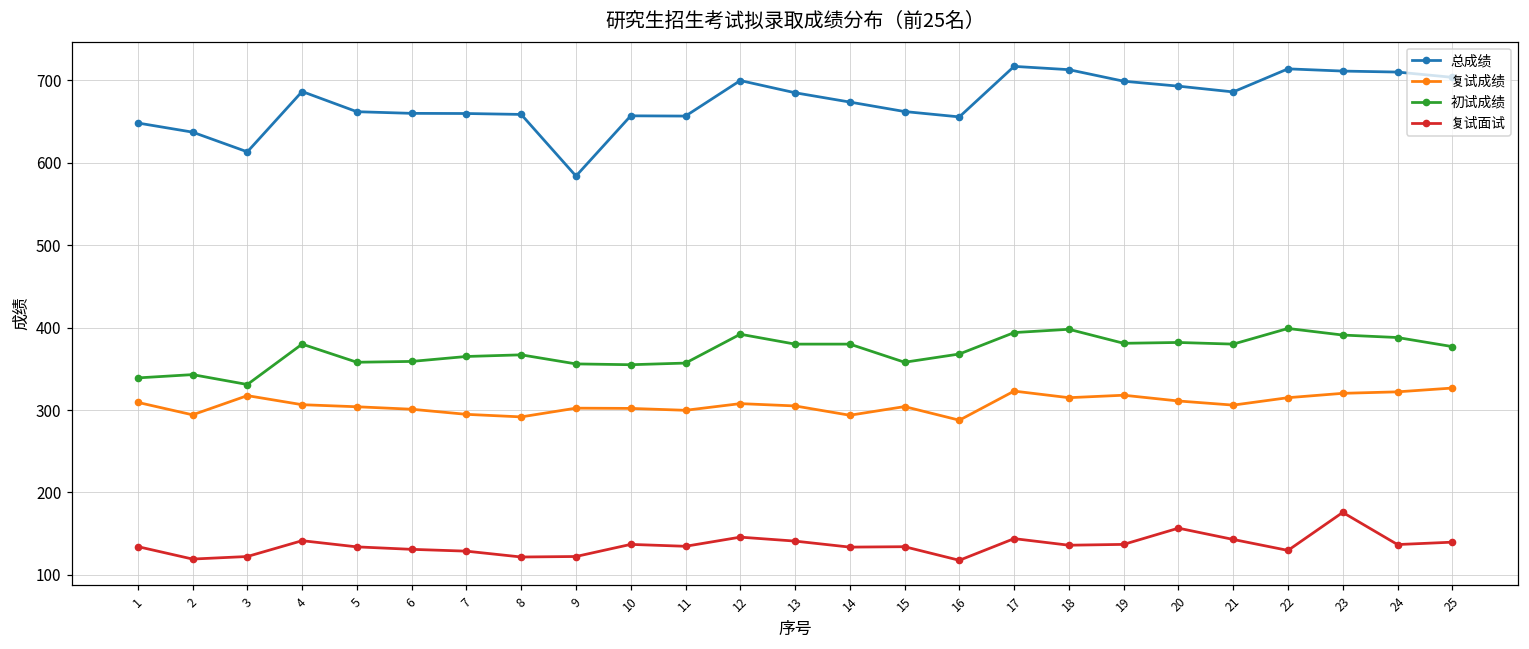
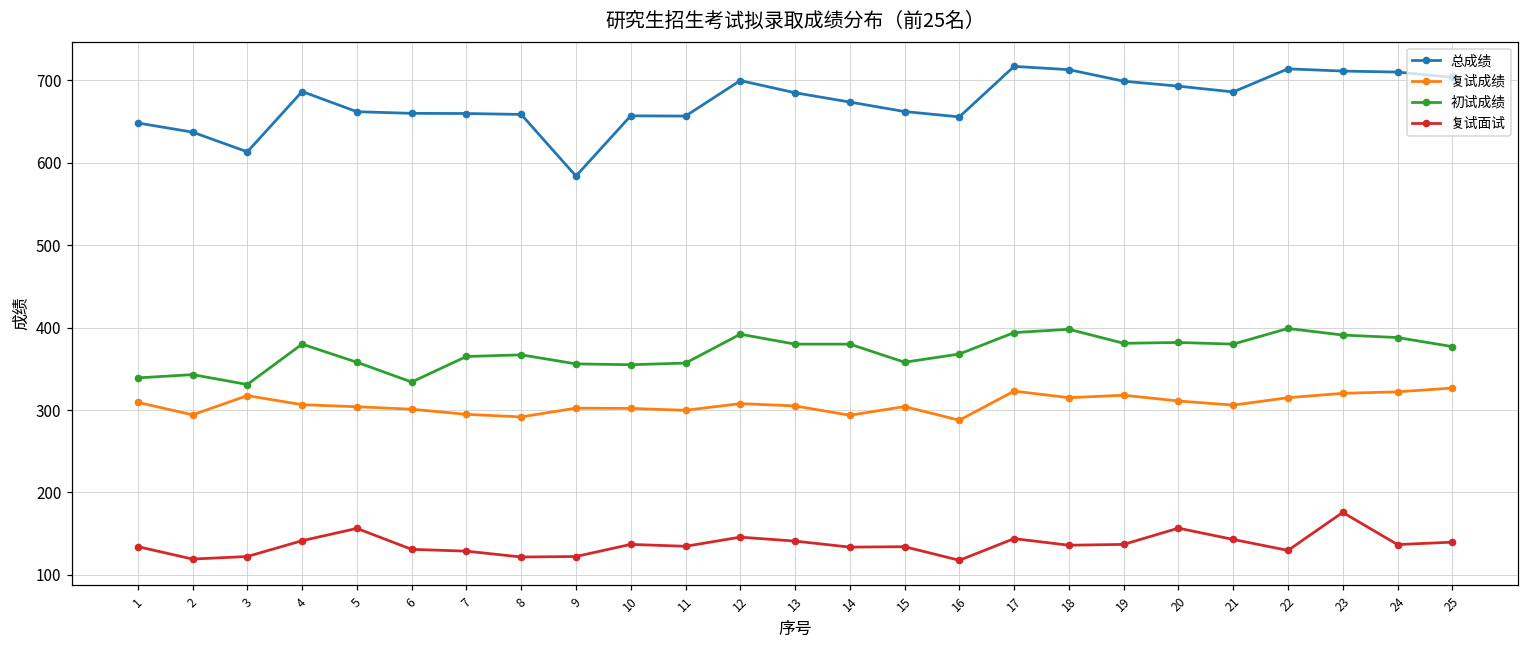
复试面试, 5: 130 -> 160
初试成绩, 6: 360 -> 330
